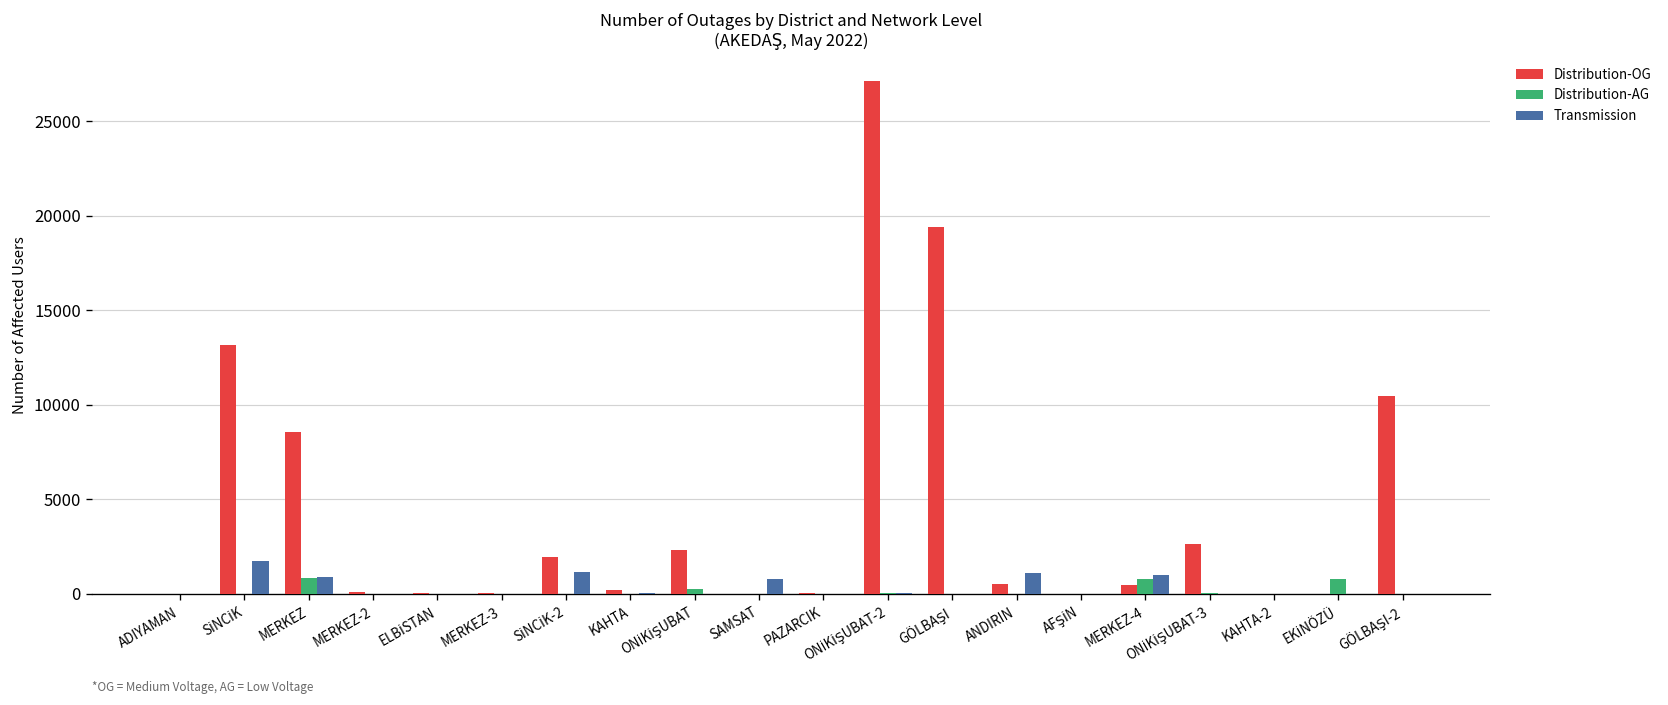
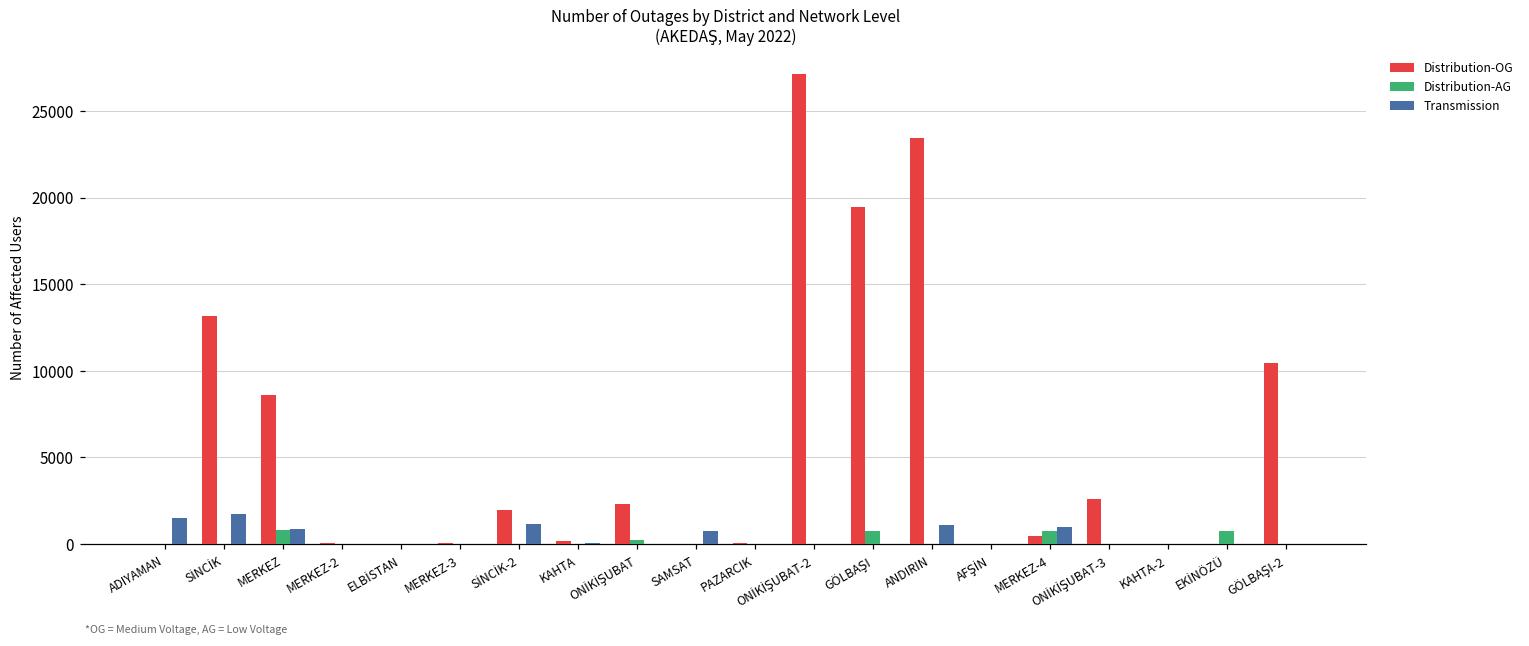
Transmission, ADIYAMAN: 0 -> 1500
Distribution-AG, GÖLBAŞI: 0 -> 700
Distribution-OG, ANDIRIN: 500 -> 23400
